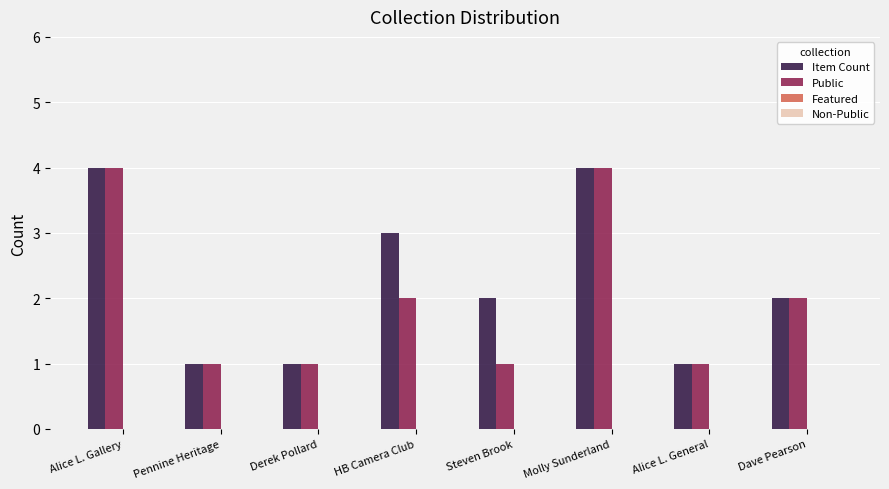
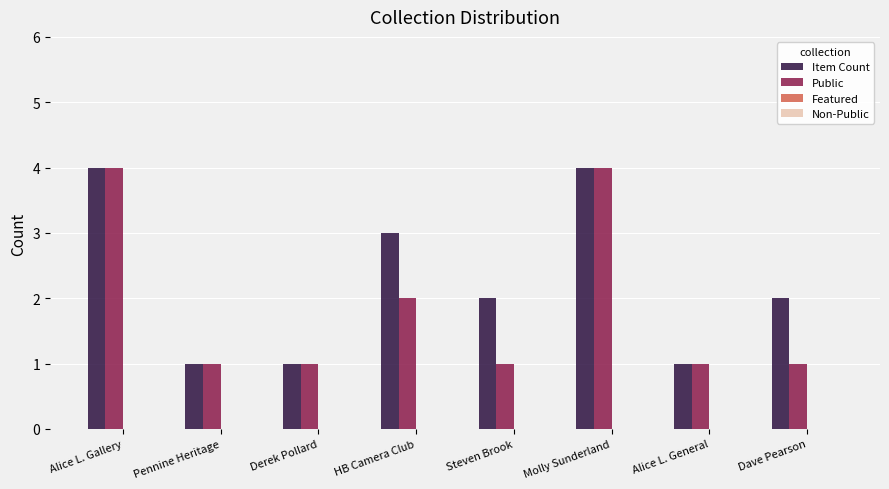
Public, Dave Pearson: 2 -> 1
